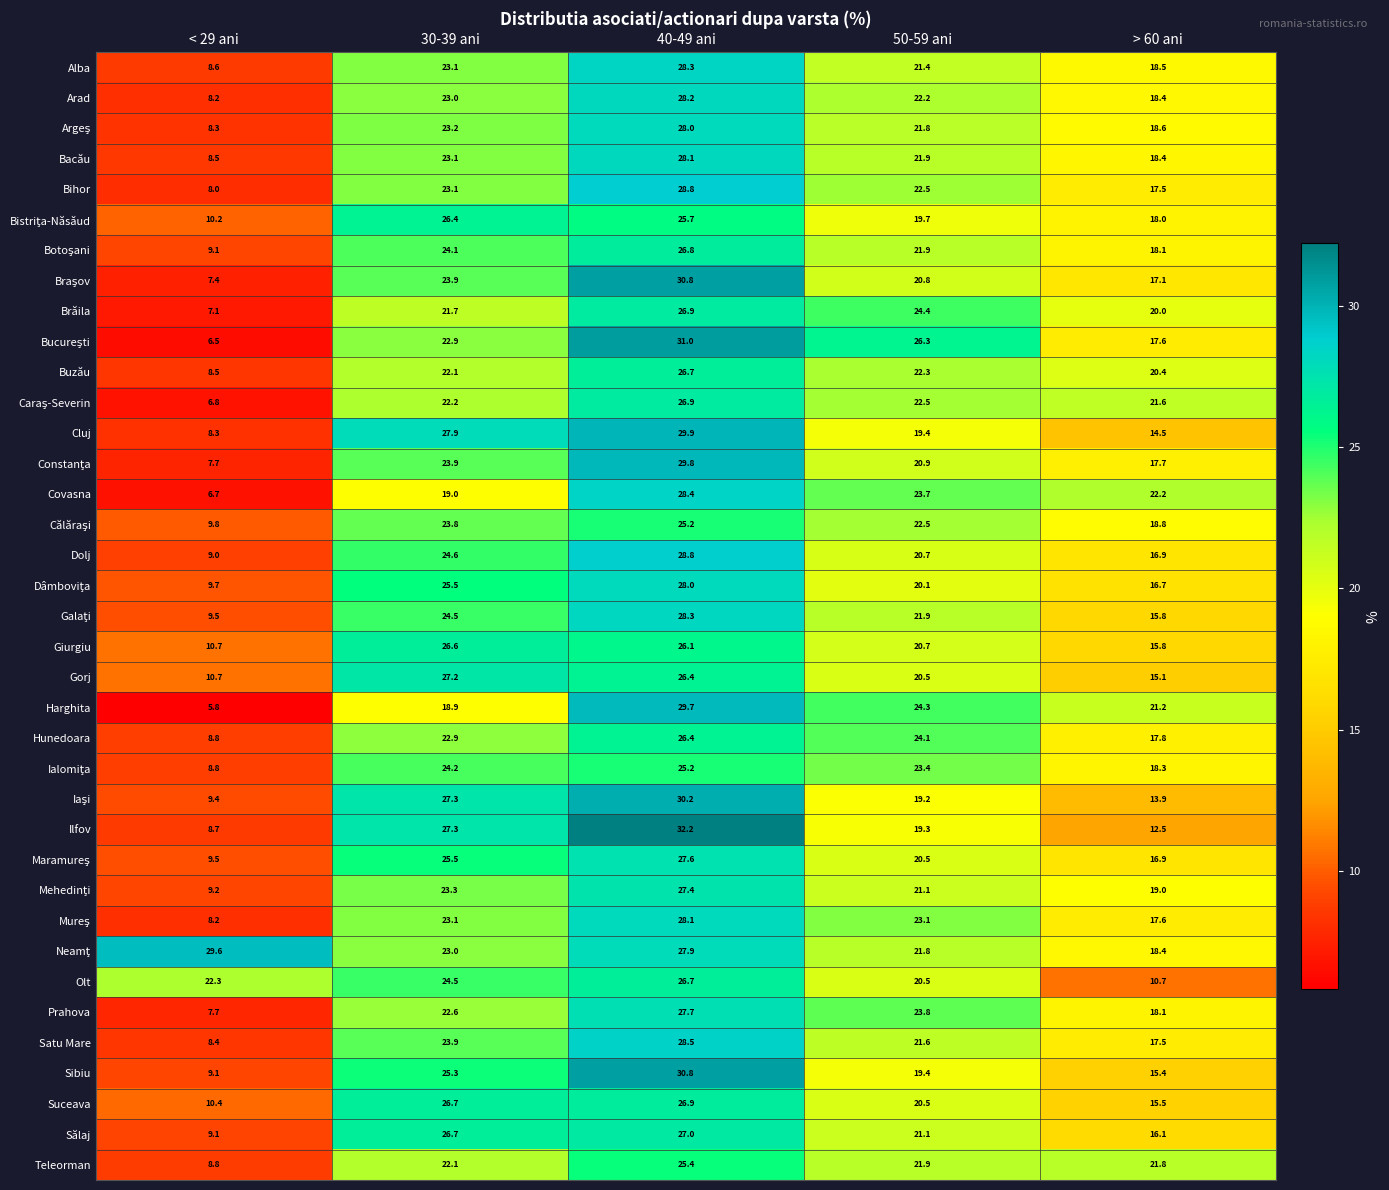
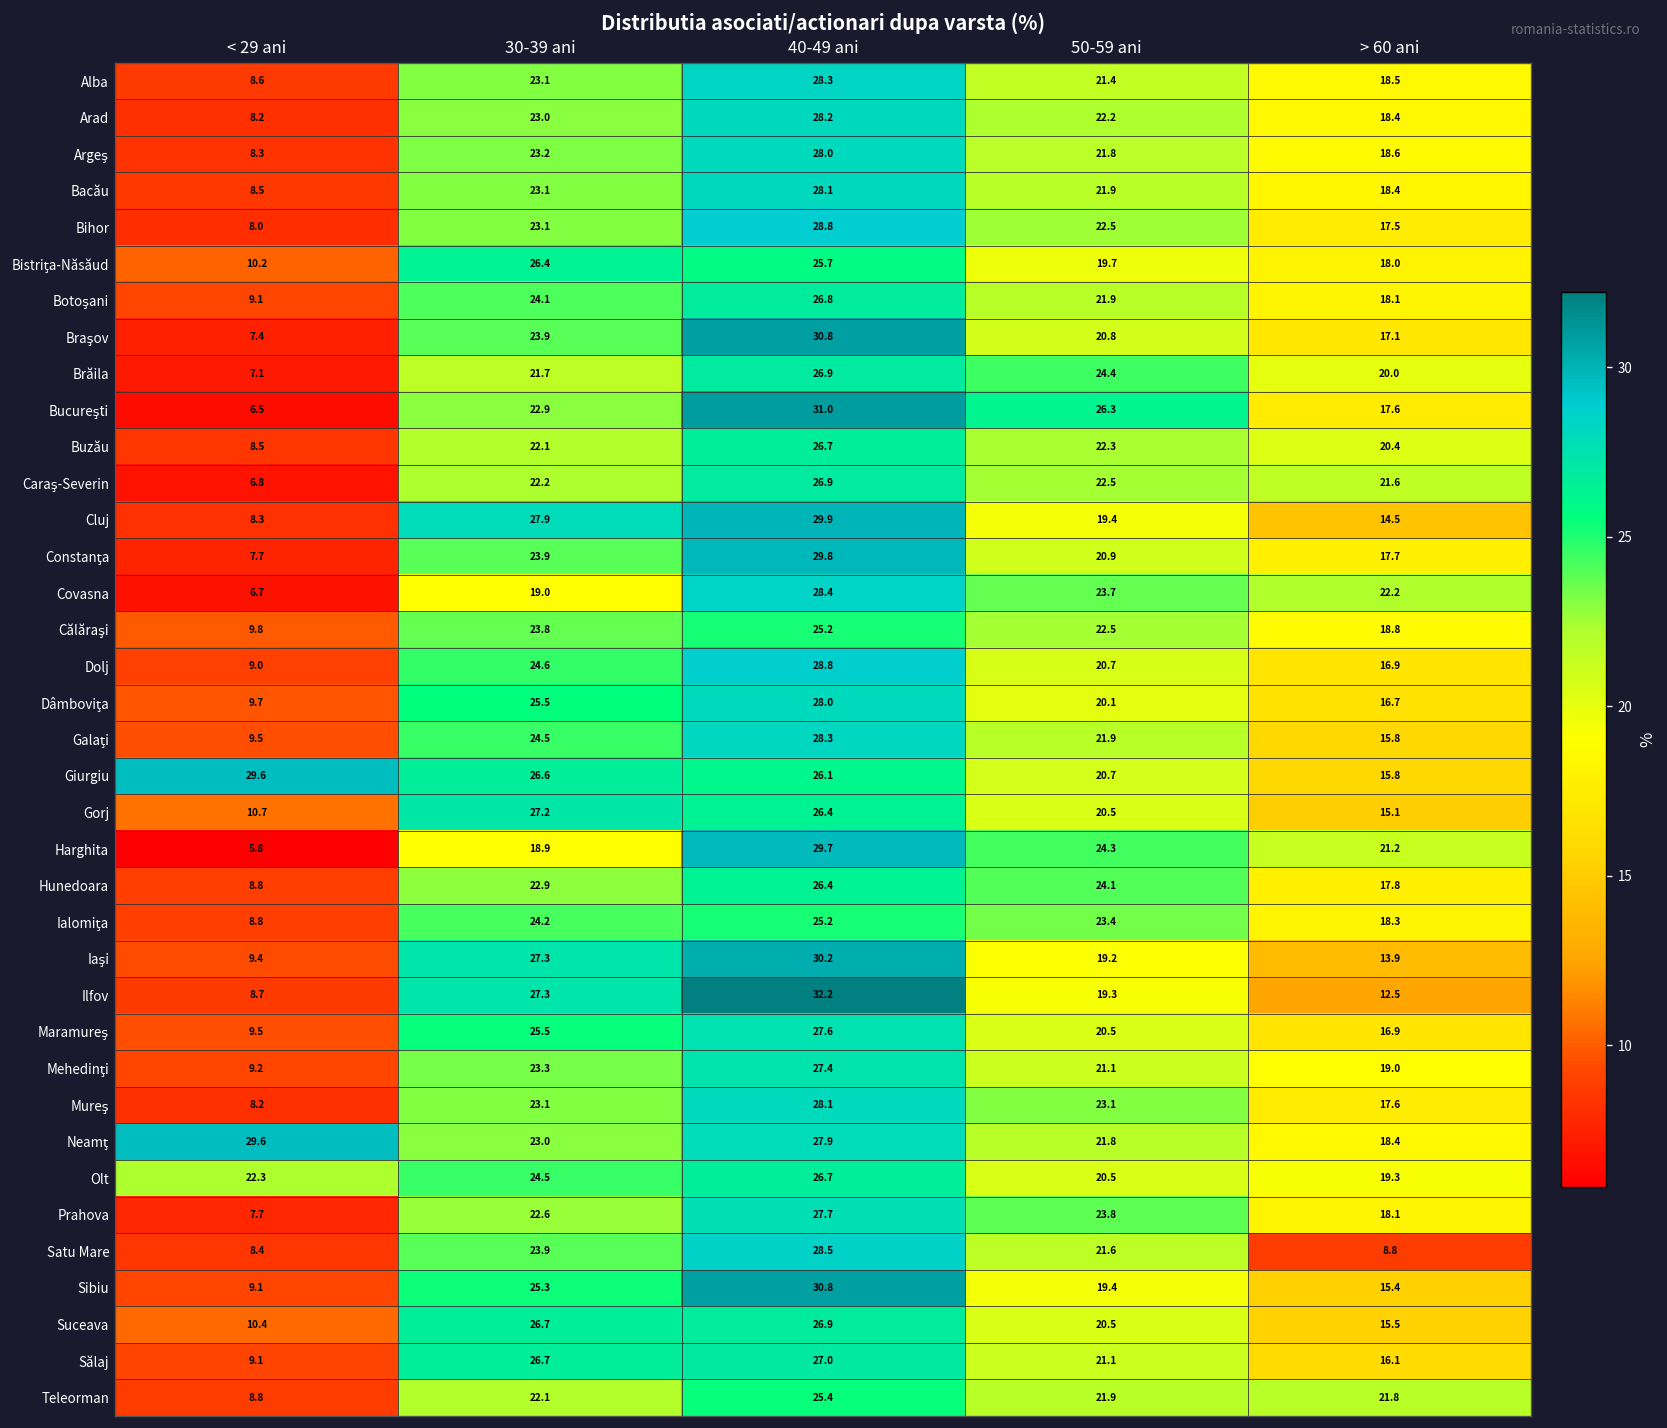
Giurgiu, < 29 ani: 10.7 -> 29.6
Olt, > 60 ani: 10.7 -> 19.3
Satu Mare, > 60 ani: 17.5 -> 8.8
